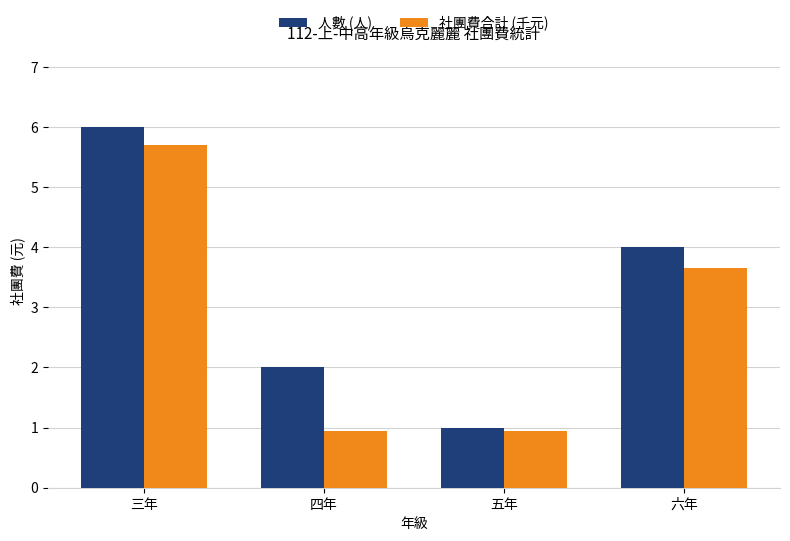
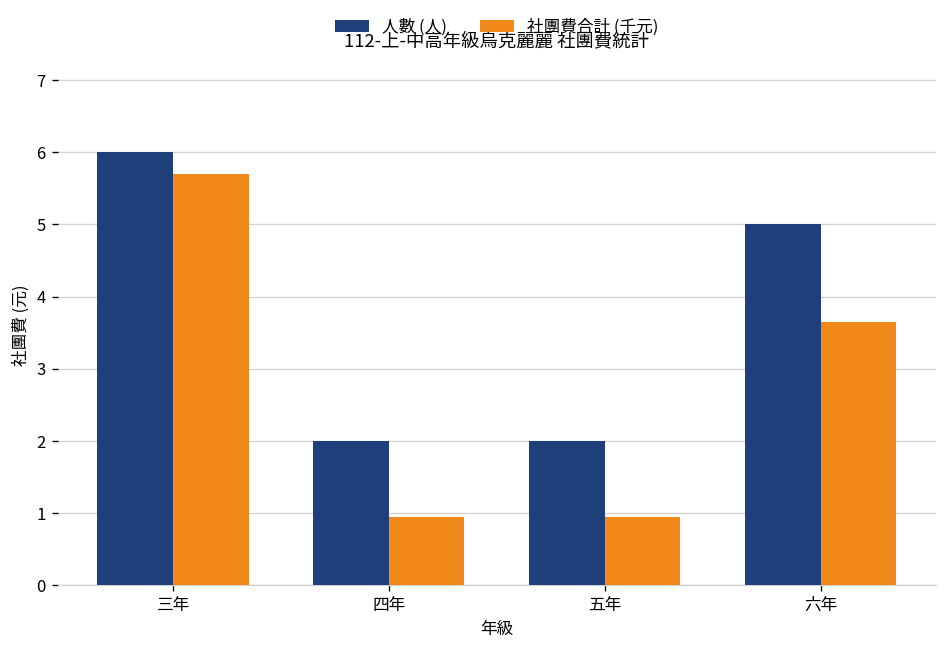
人數 (人), 五年: 1 -> 2
人數 (人), 六年: 4 -> 5
